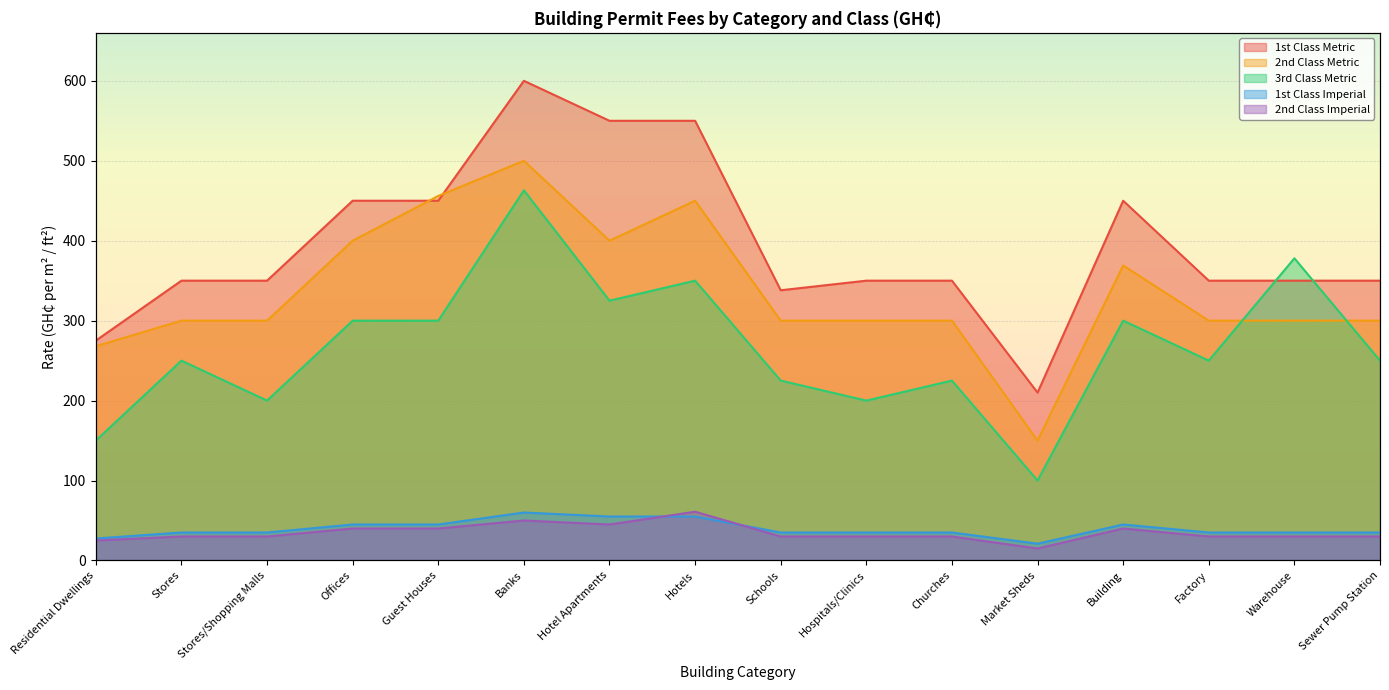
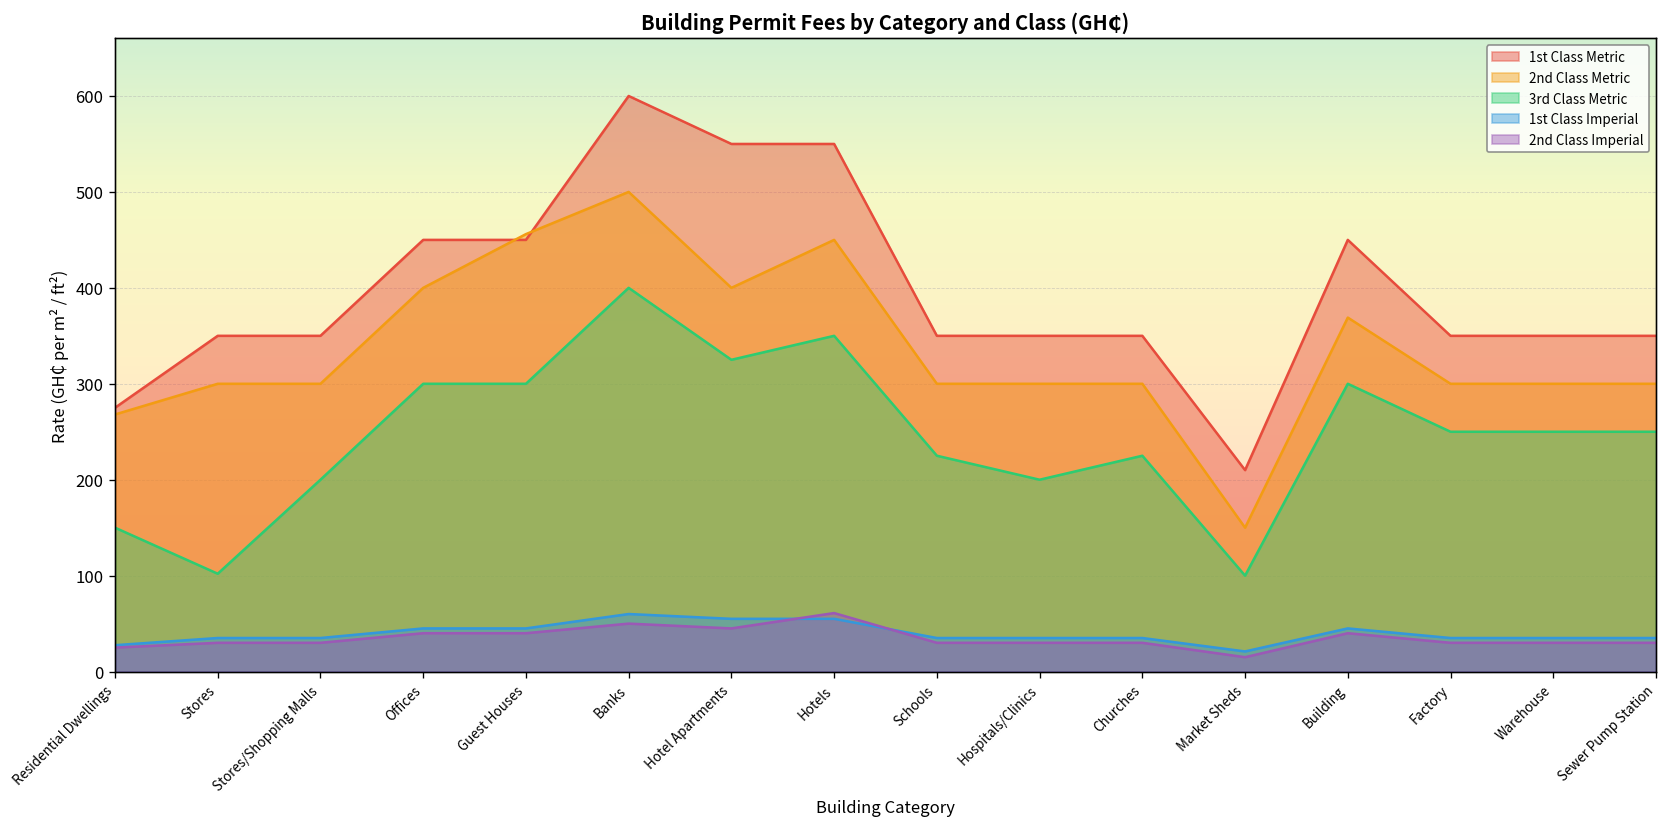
3rd Class Metric, Stores: 250 -> 100
3rd Class Metric, Banks: 460 -> 400
1st Class Metric, Schools: 340 -> 350
3rd Class Metric, Warehouse: 380 -> 250
